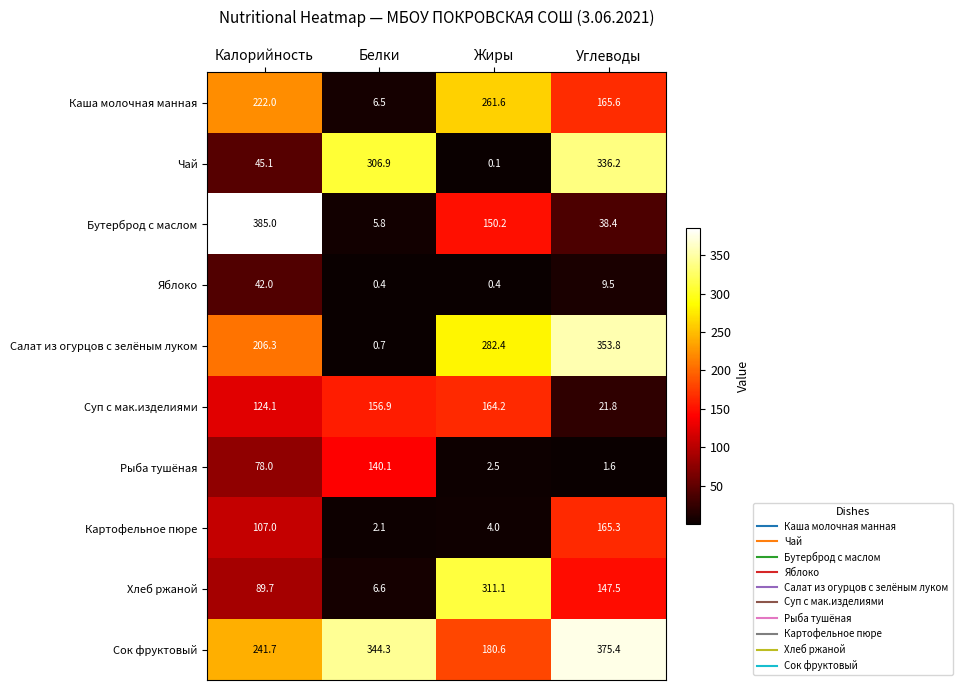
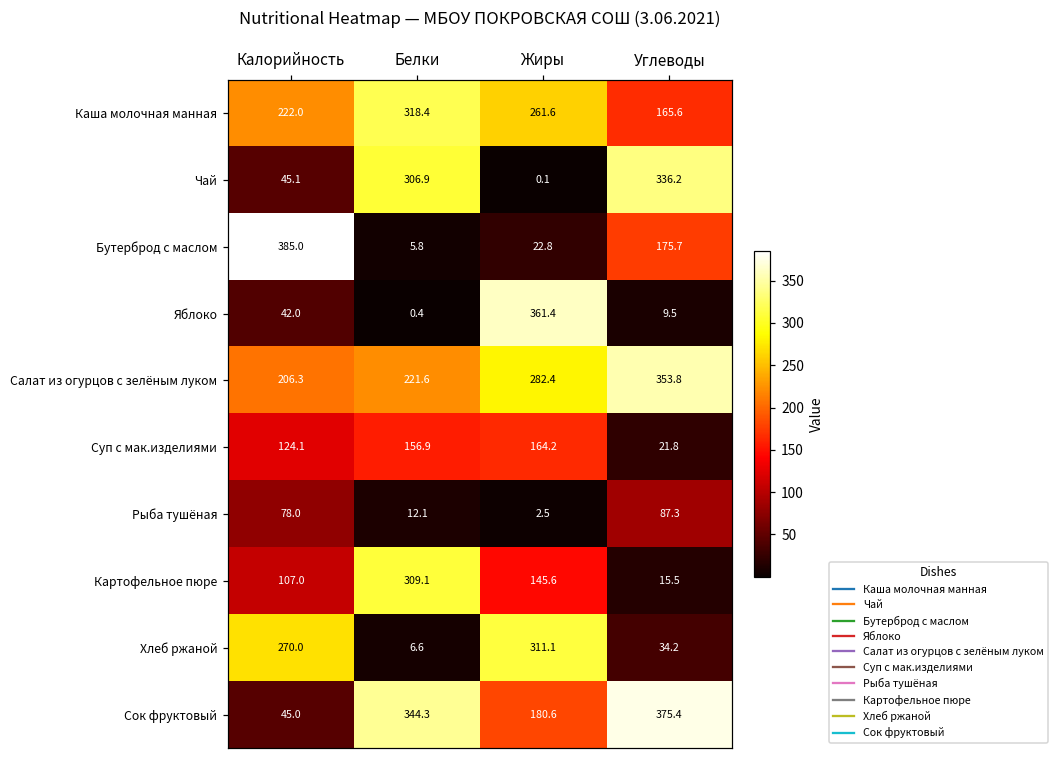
Каша молочная манная, Белки: 6.5 -> 318.4
Бутерброд с маслом, Жиры: 150.2 -> 22.8
Бутерброд с маслом, Углеводы: 38.4 -> 175.7
Яблоко, Жиры: 0.4 -> 361.4
Салат из огурцов с зелёным луком, Белки: 0.7 -> 221.6
Рыба тушёная, Белки: 140.1 -> 12.1
Рыба тушёная, Углеводы: 1.6 -> 87.3
Картофельное пюре, Белки: 2.1 -> 309.1
Картофельное пюре, Жиры: 4.0 -> 145.6
Картофельное пюре, Углеводы: 165.3 -> 15.5
Хлеб ржаной, Калорийность: 89.7 -> 270.0
Хлеб ржаной, Углеводы: 147.5 -> 34.2
Сок фруктовый, Калорийность: 241.7 -> 45.0
